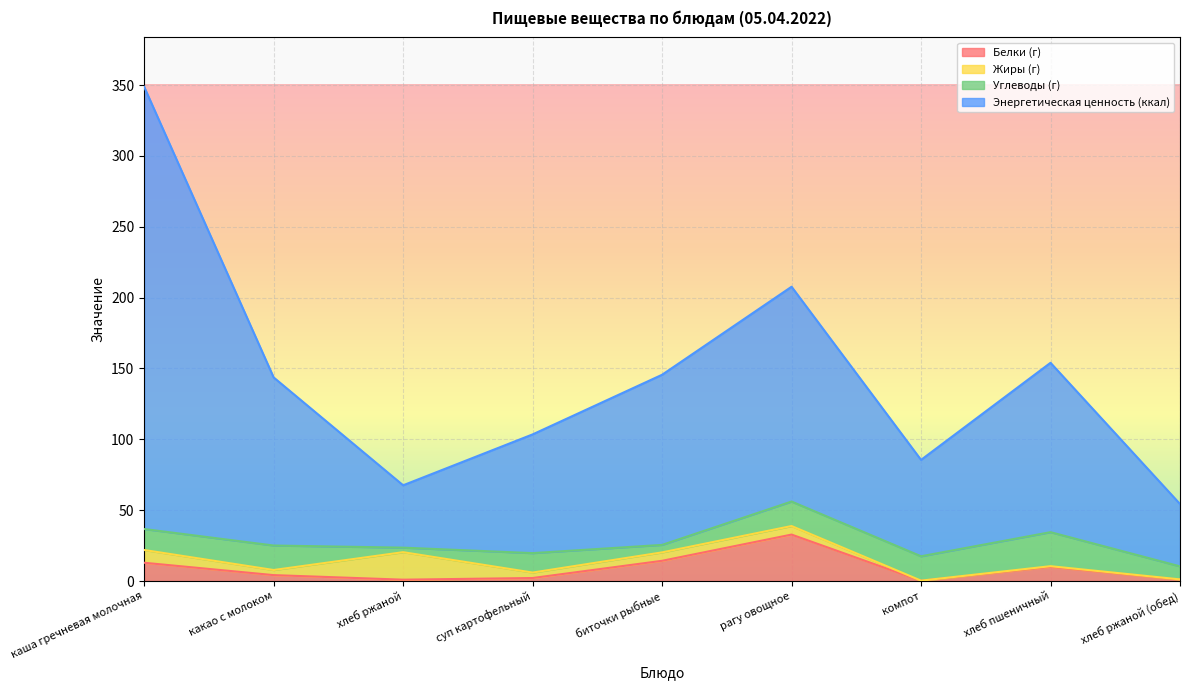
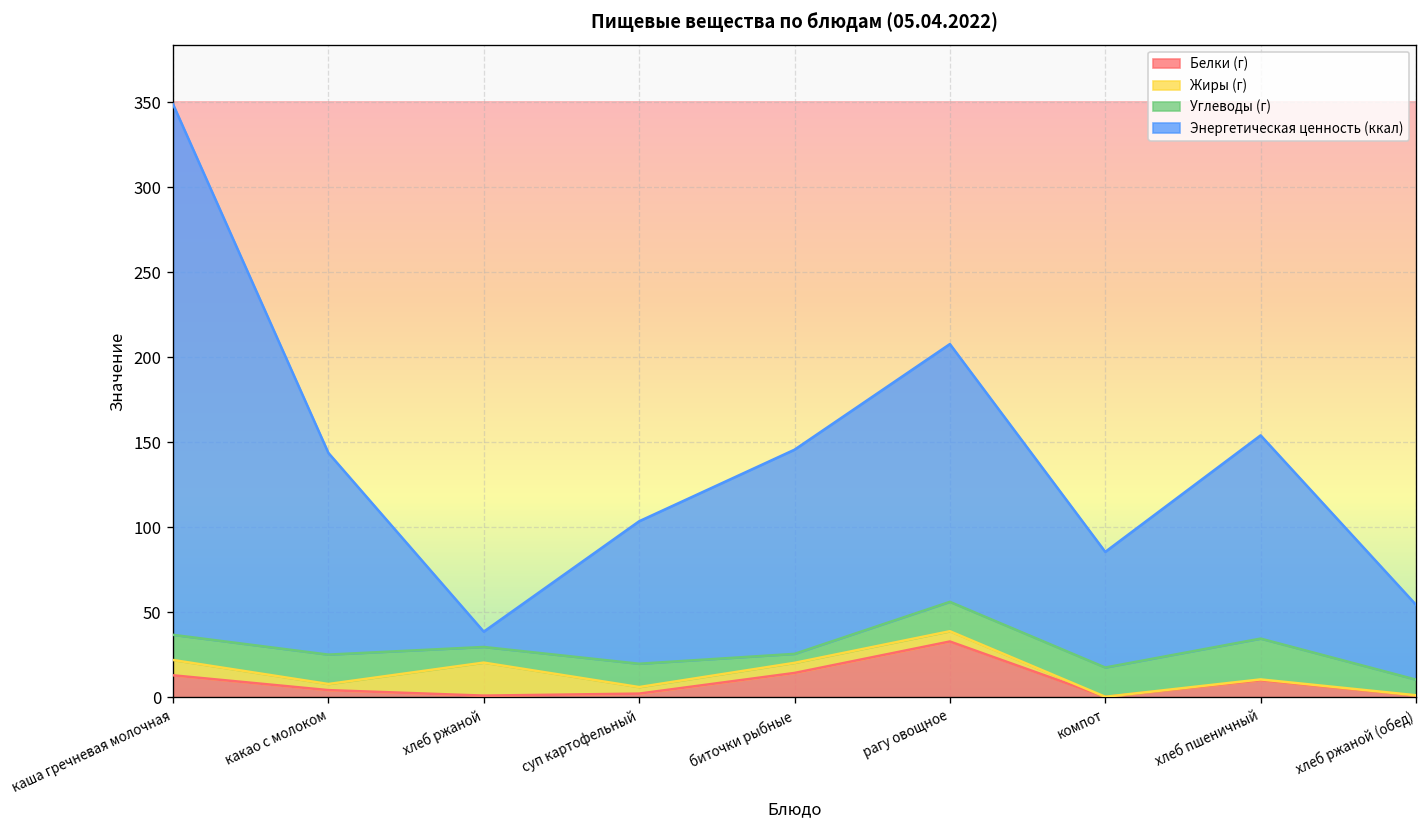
Углеводы (г), хлеб ржаной: 3 -> 9
Энергетическая ценность (ккал), хлеб ржаной: 44 -> 9
